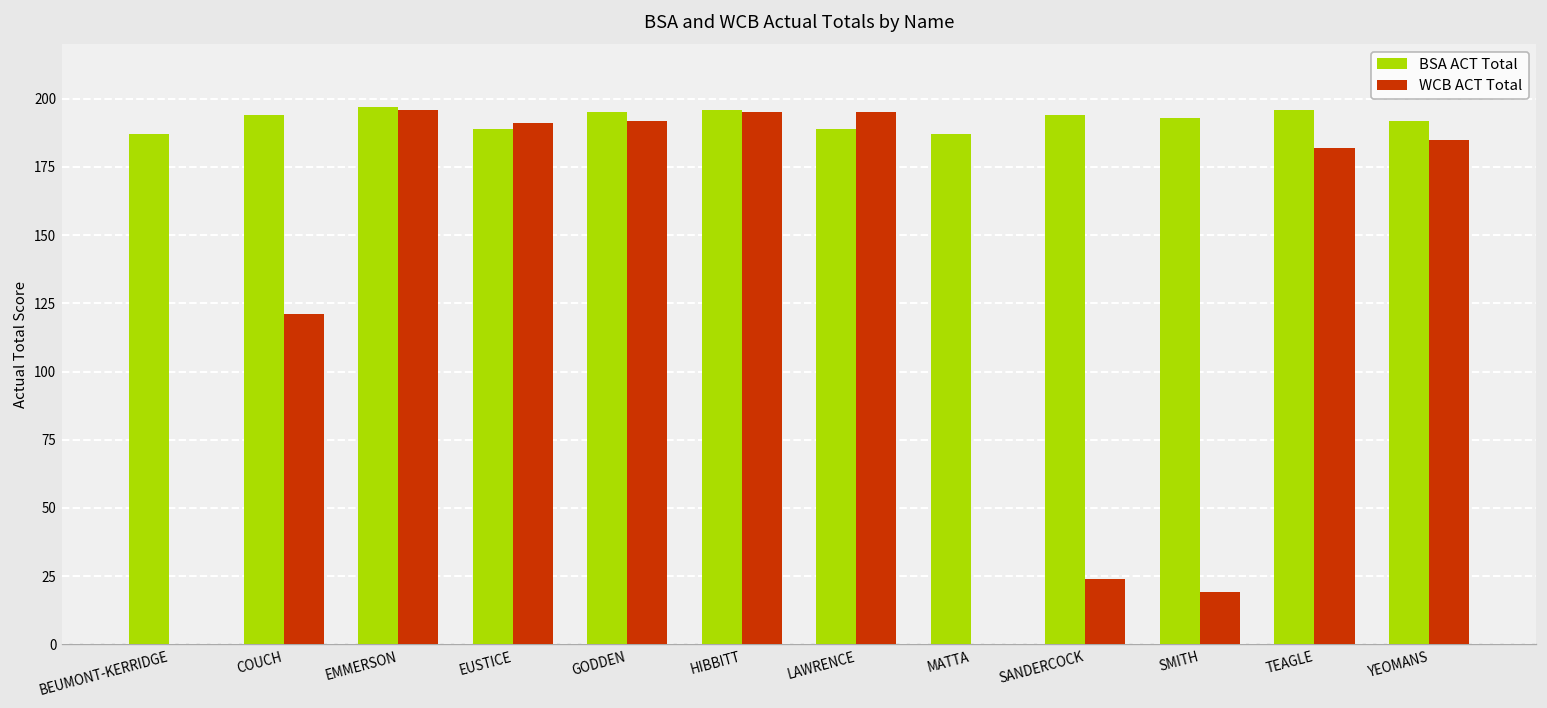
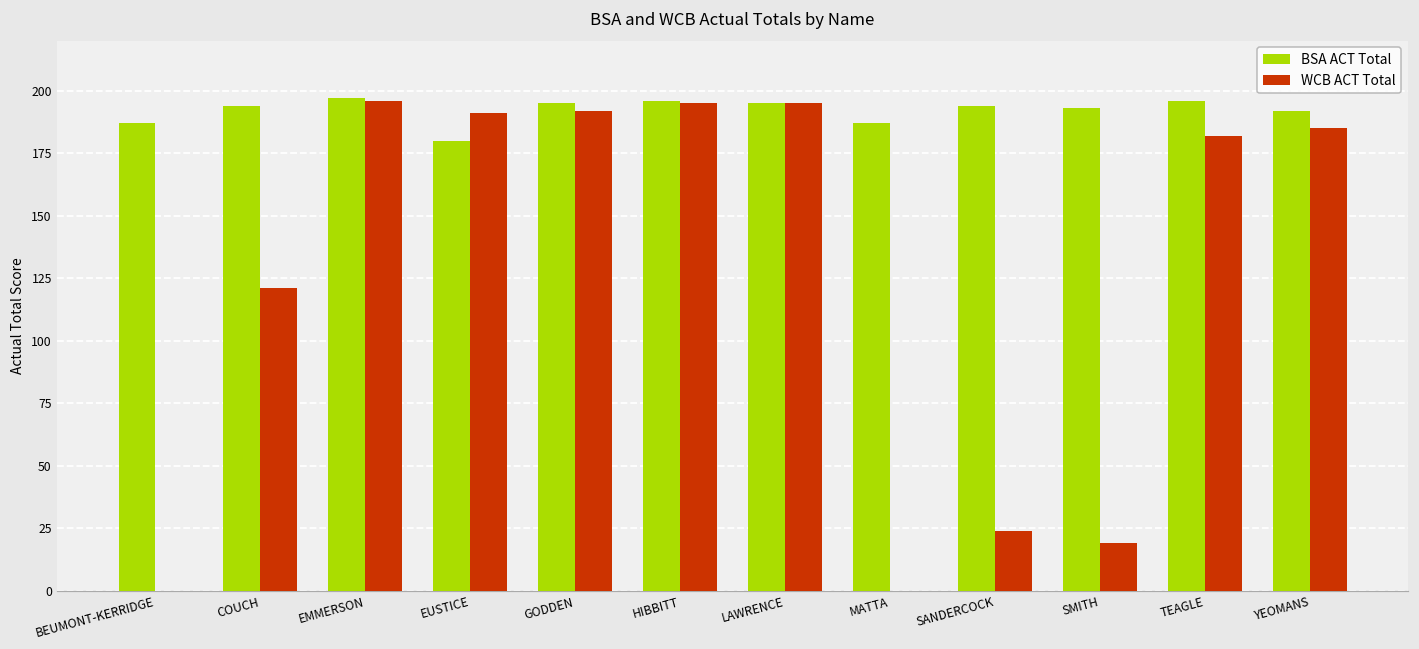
BSA ACT Total, EUSTICE: 189 -> 180
BSA ACT Total, LAWRENCE: 189 -> 195
